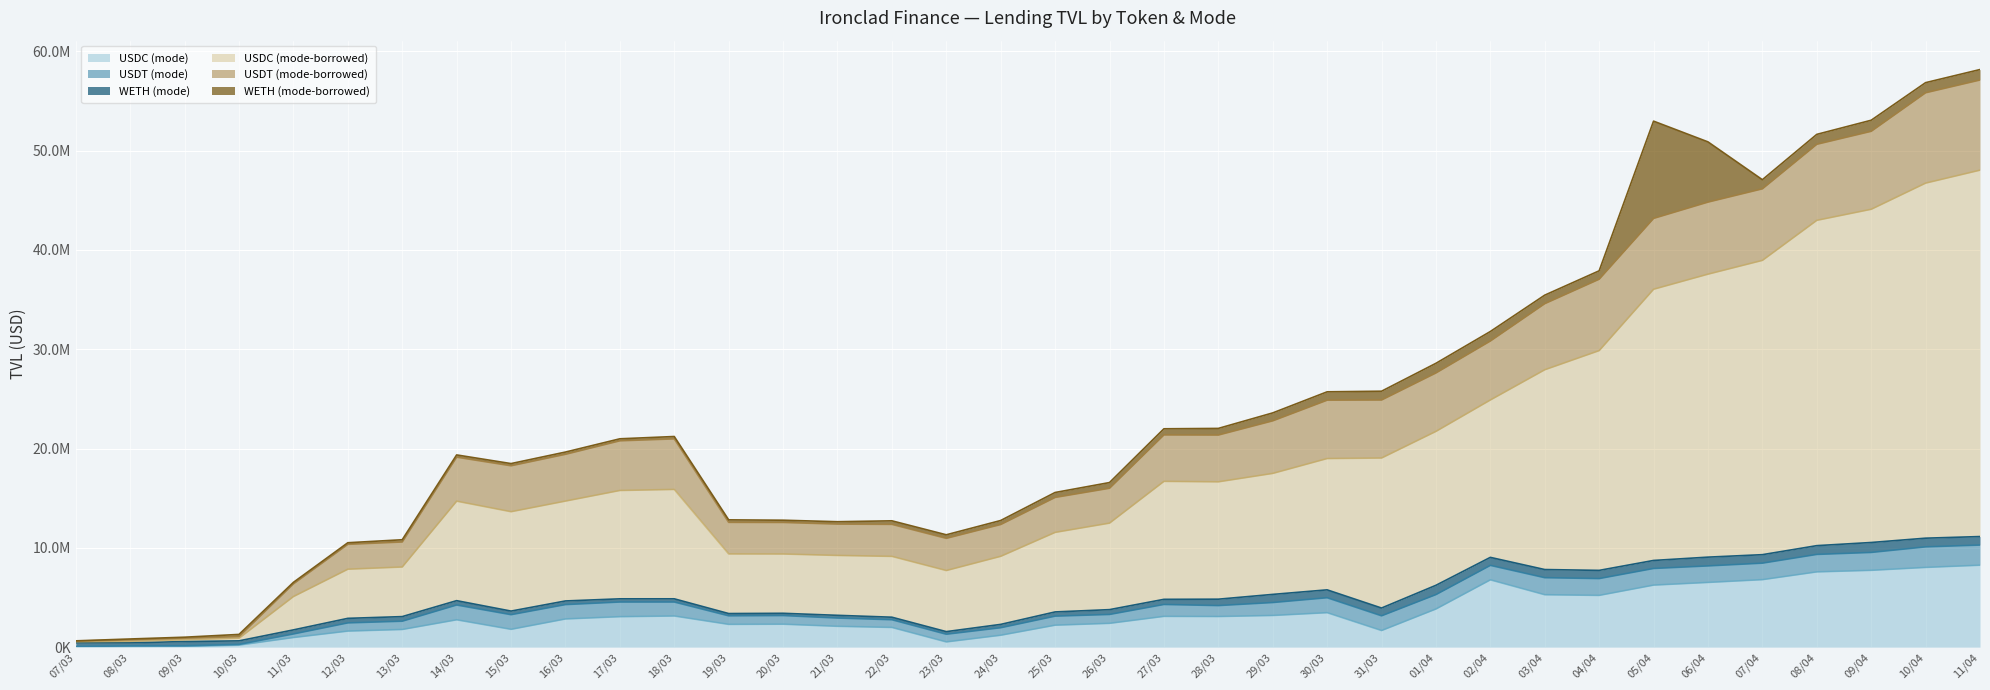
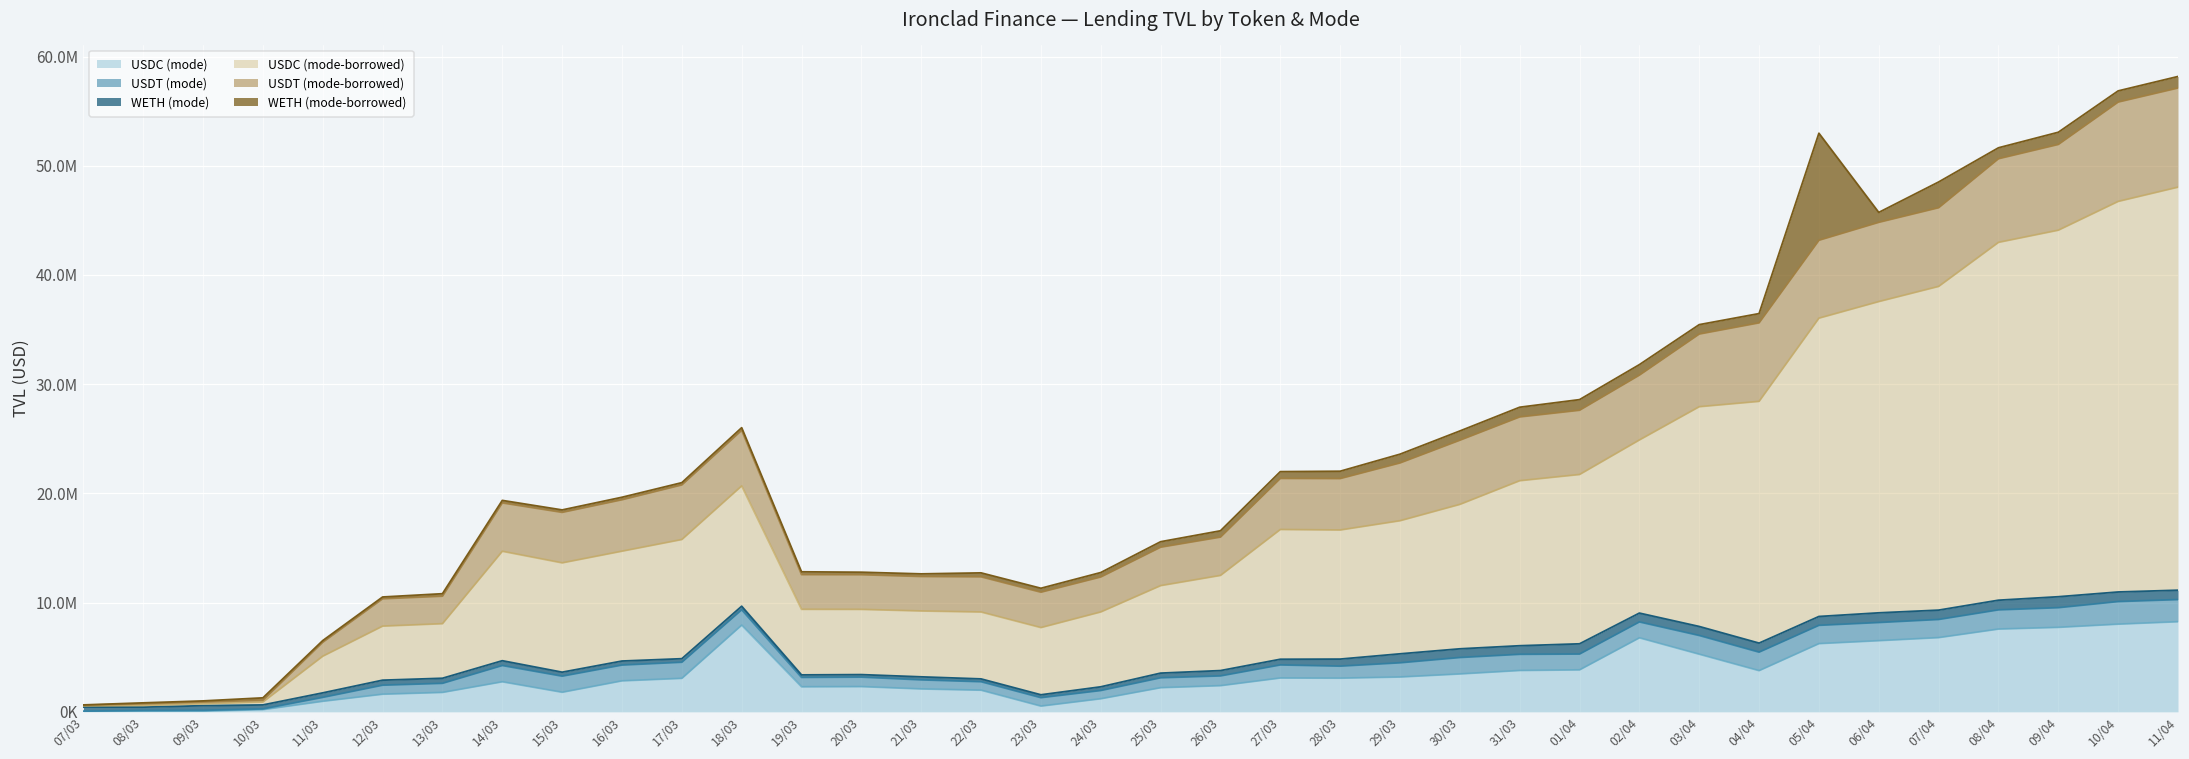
USDC (mode), 18/03: 3000000 -> 8000000
USDC (mode), 31/03: 2000000 -> 4000000
USDC (mode), 04/04: 5000000 -> 4000000
WETH (mode-borrowed), 06/04: 6000000 -> 1000000
WETH (mode-borrowed), 07/04: 1000000 -> 2000000
